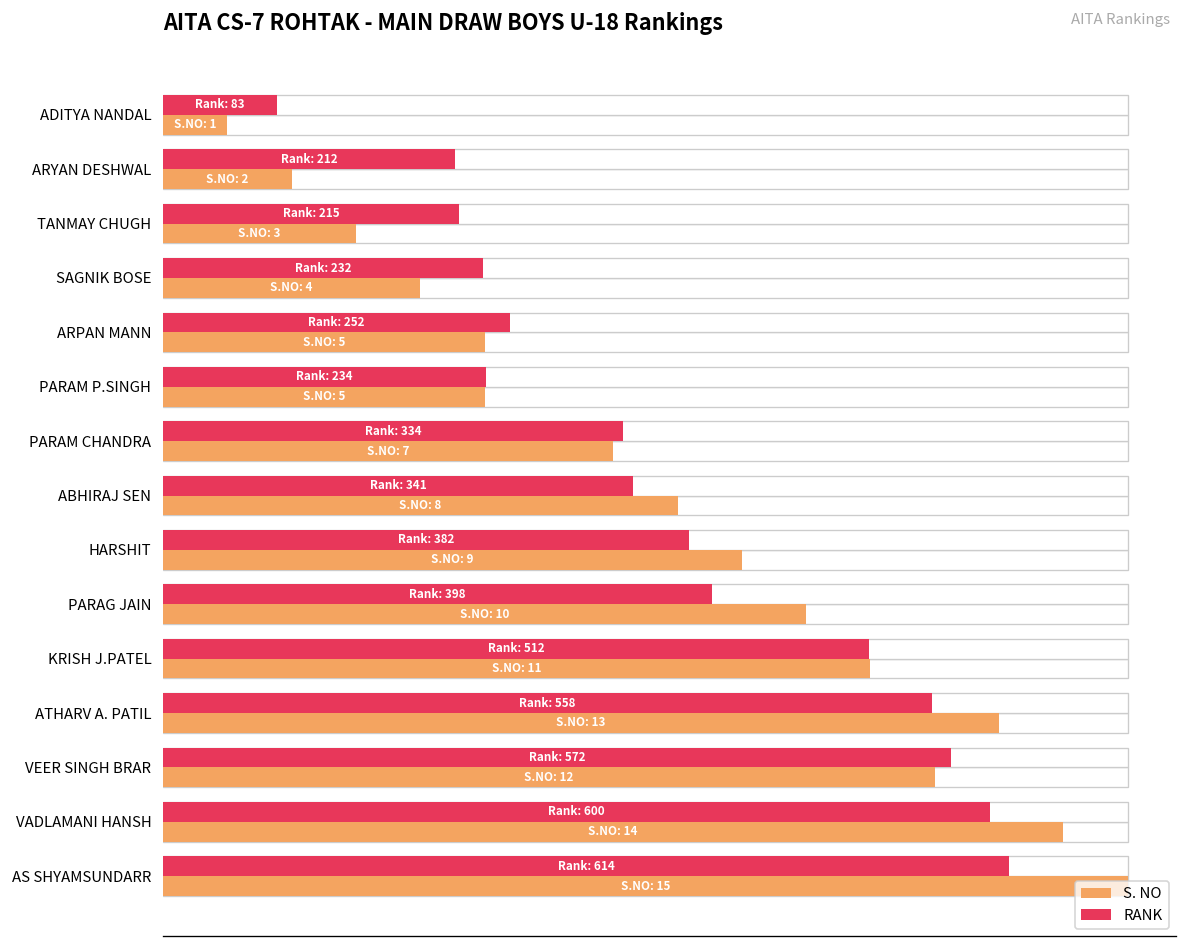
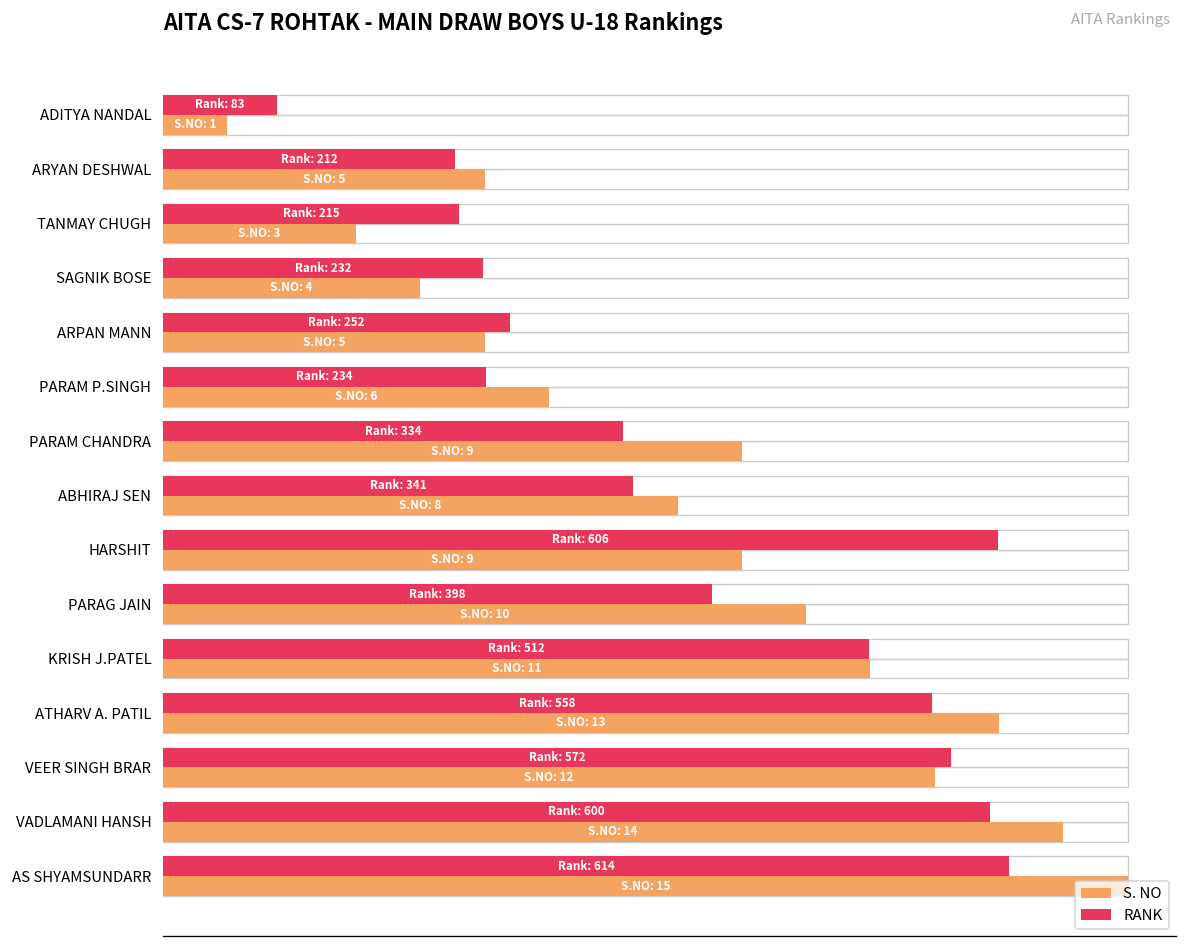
S. NO, ARYAN DESHWAL: 2 -> 5
S. NO, PARAM P.SINGH: 5 -> 6
S. NO, PARAM CHANDRA: 7 -> 9
RANK, HARSHIT: 382 -> 606
